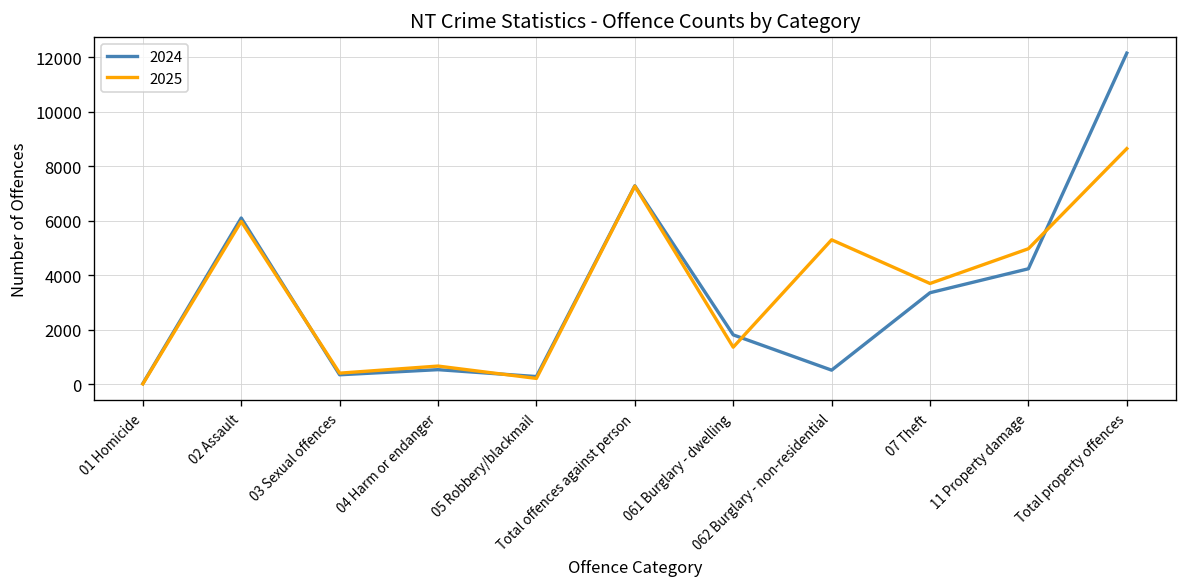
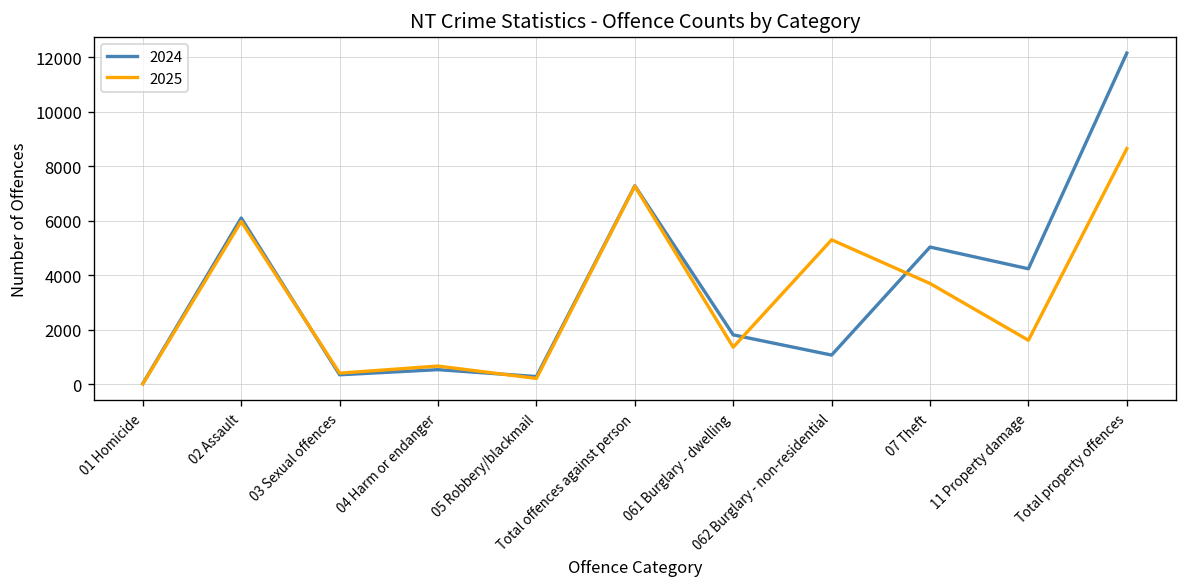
2024, 062 Burglary - non-residential: 500 -> 1100
2024, 07 Theft: 3400 -> 5000
2025, 11 Property damage: 5000 -> 1600
